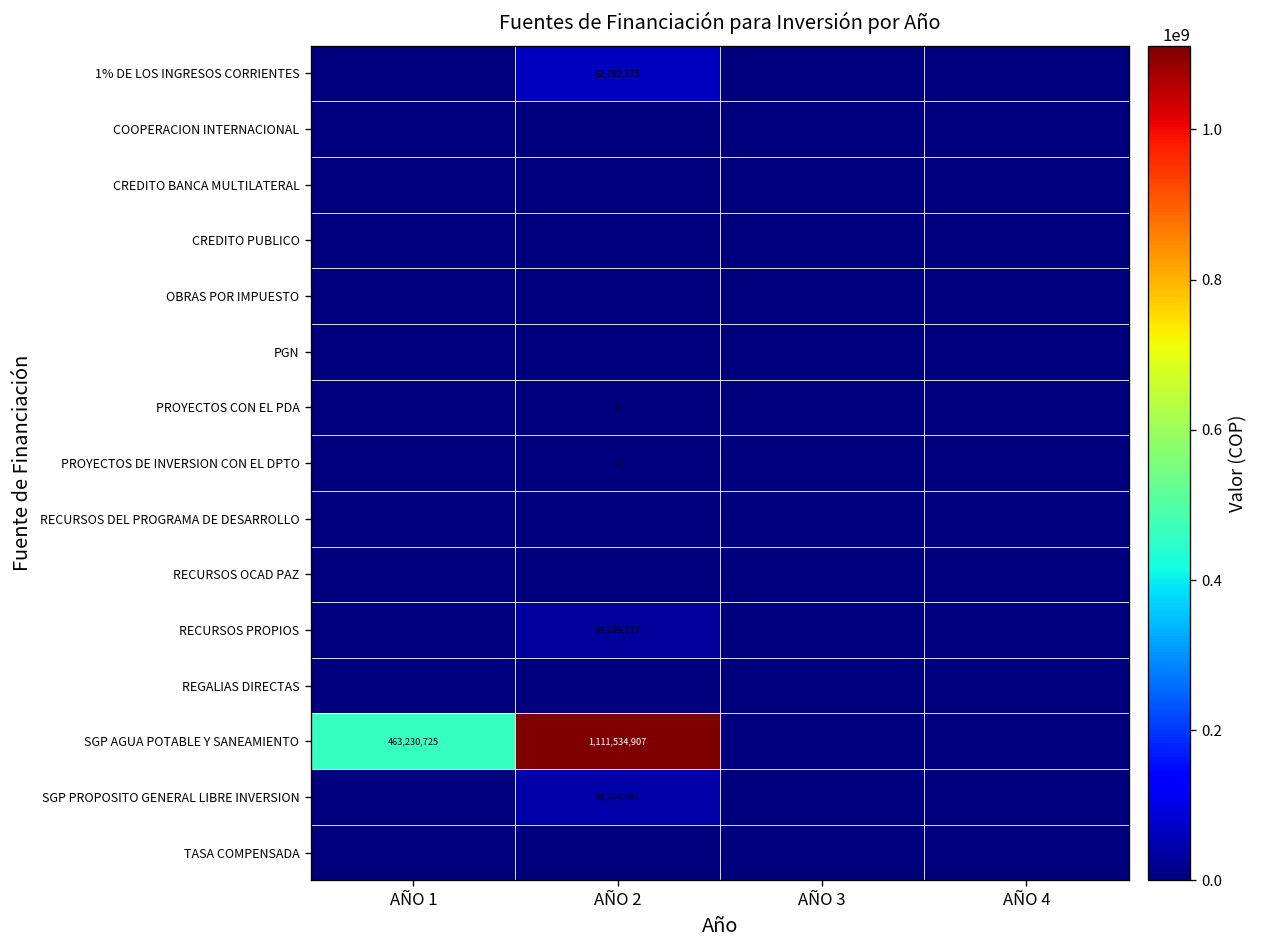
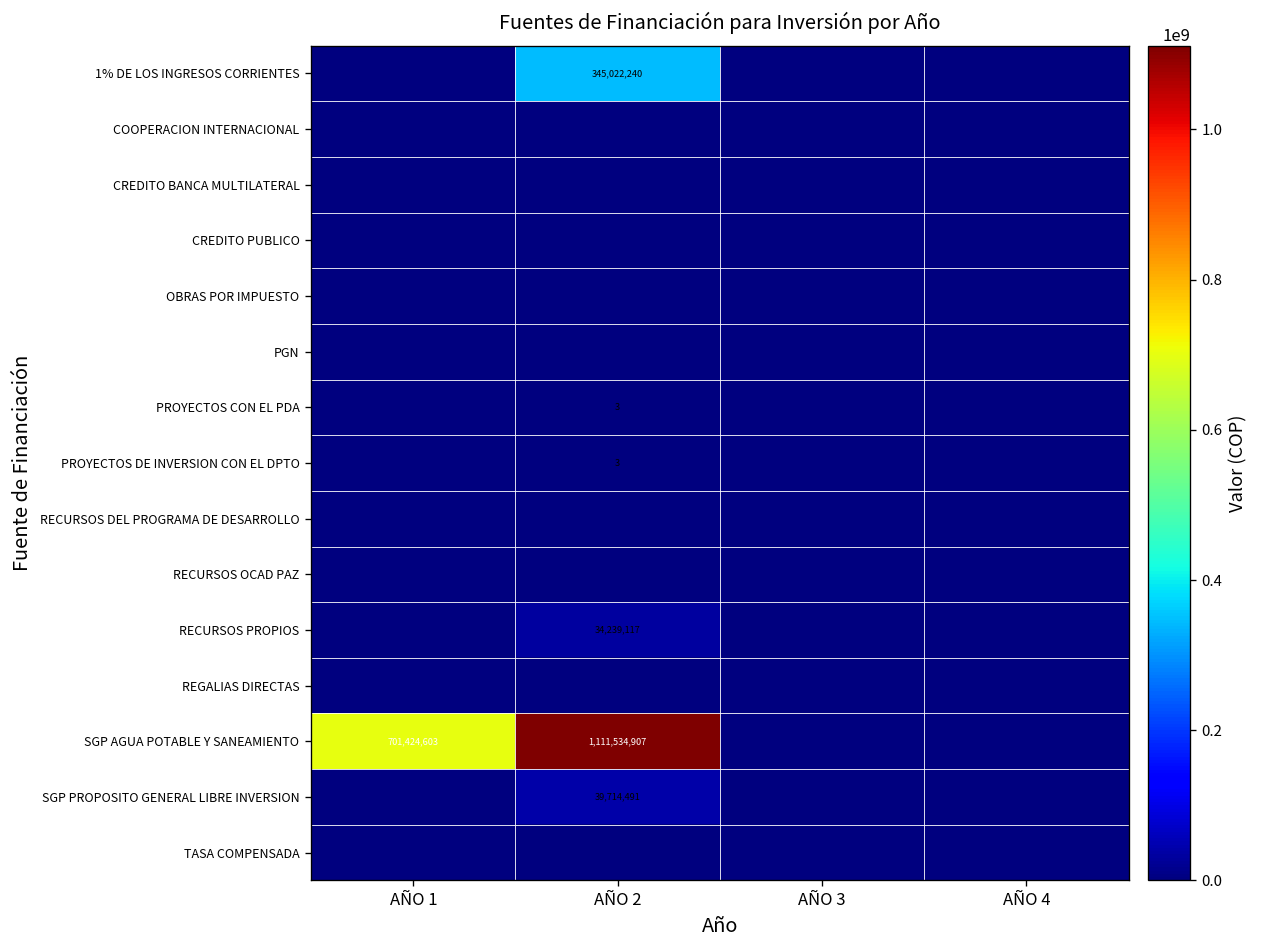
1% DE LOS INGRESOS CORRIENTES, AÑO 2: 62,782,175 -> 345,022,240
SGP AGUA POTABLE Y SANEAMIENTO, AÑO 1: 463,230,725 -> 701,424,603
